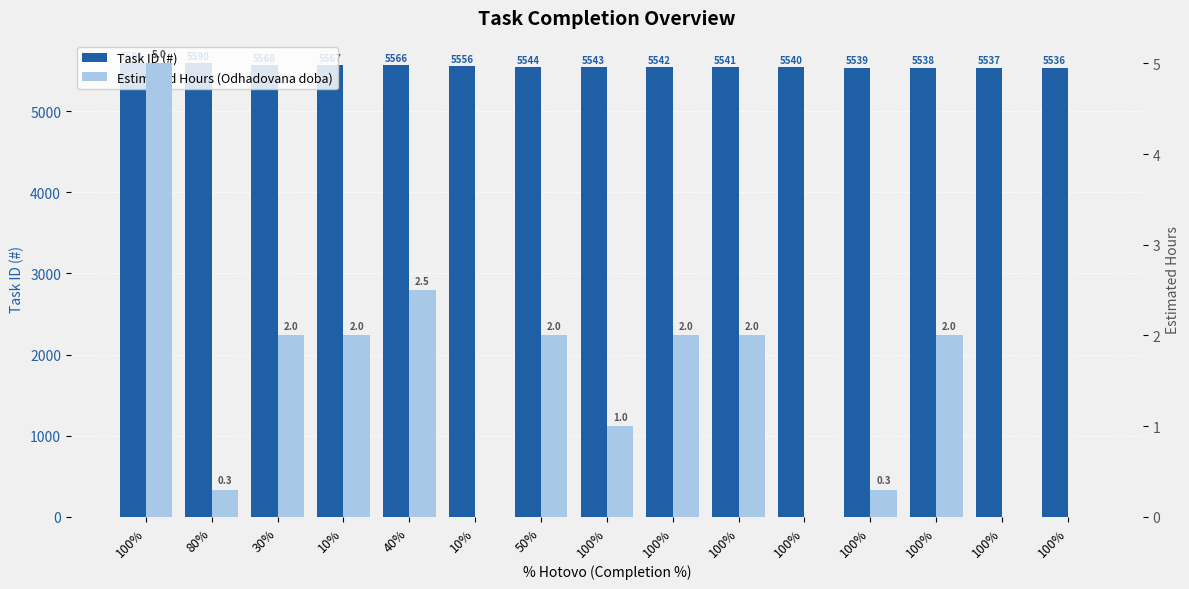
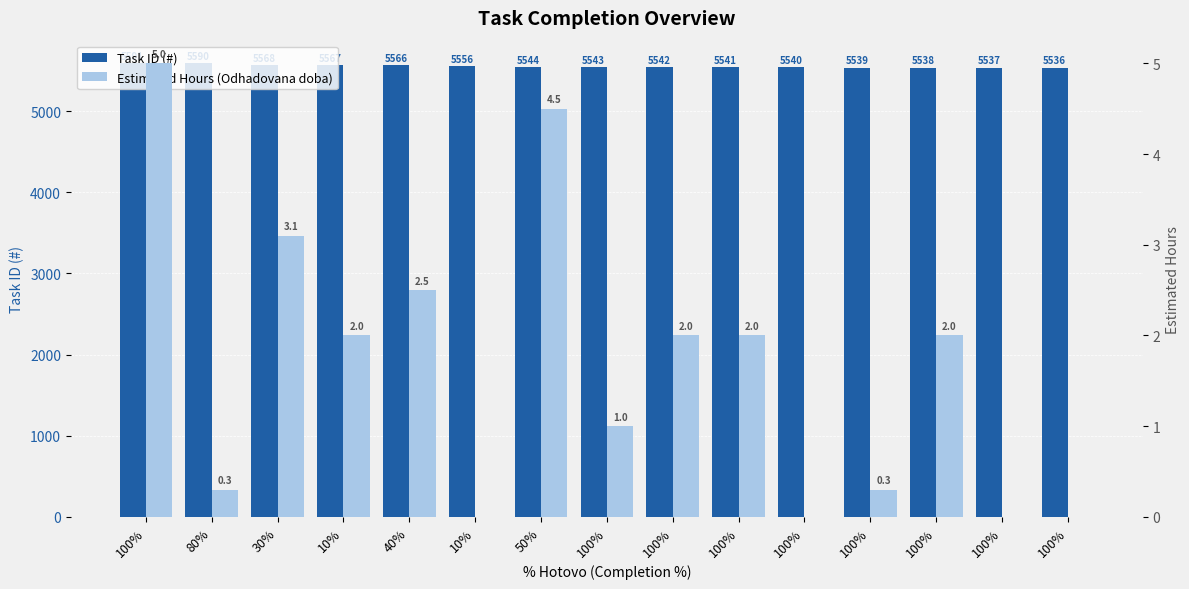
Estimated Hours (Odhadovana doba), 30%: 2.0 -> 3.1
Estimated Hours (Odhadovana doba), 50%: 2.0 -> 4.5
